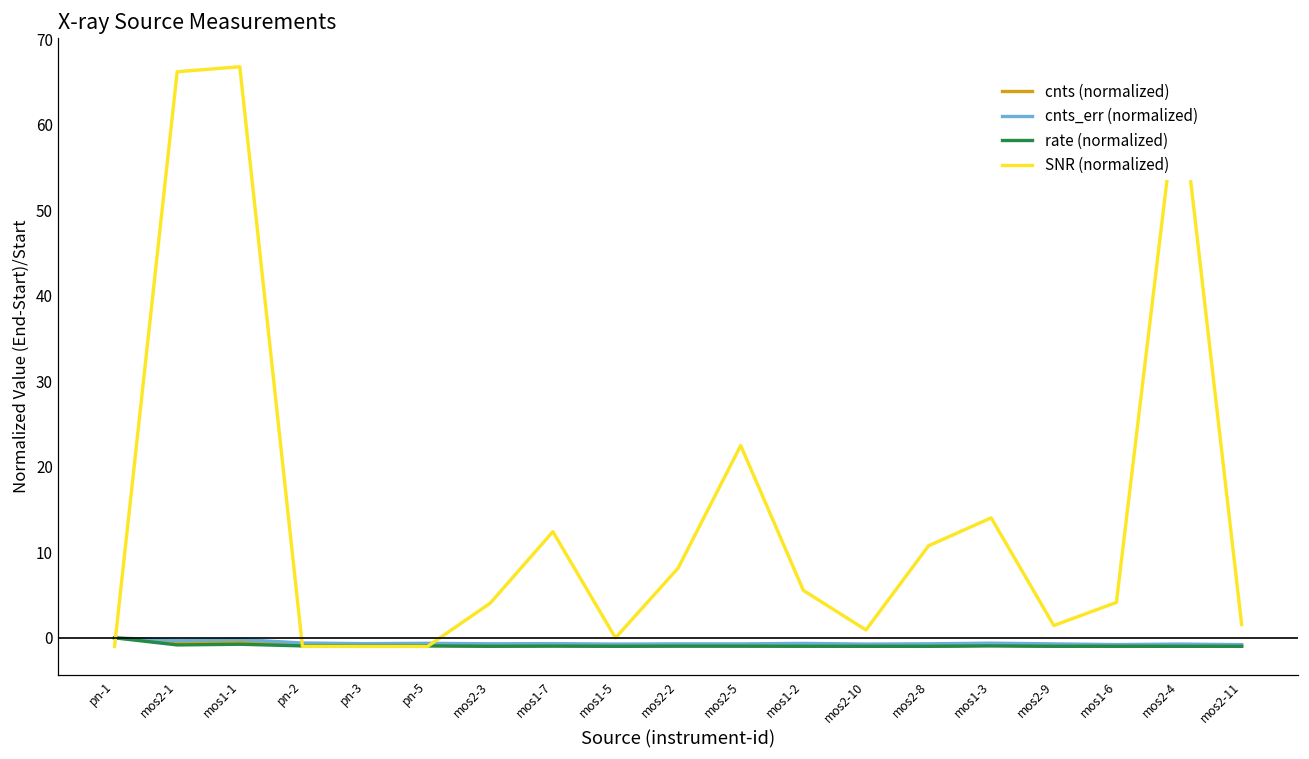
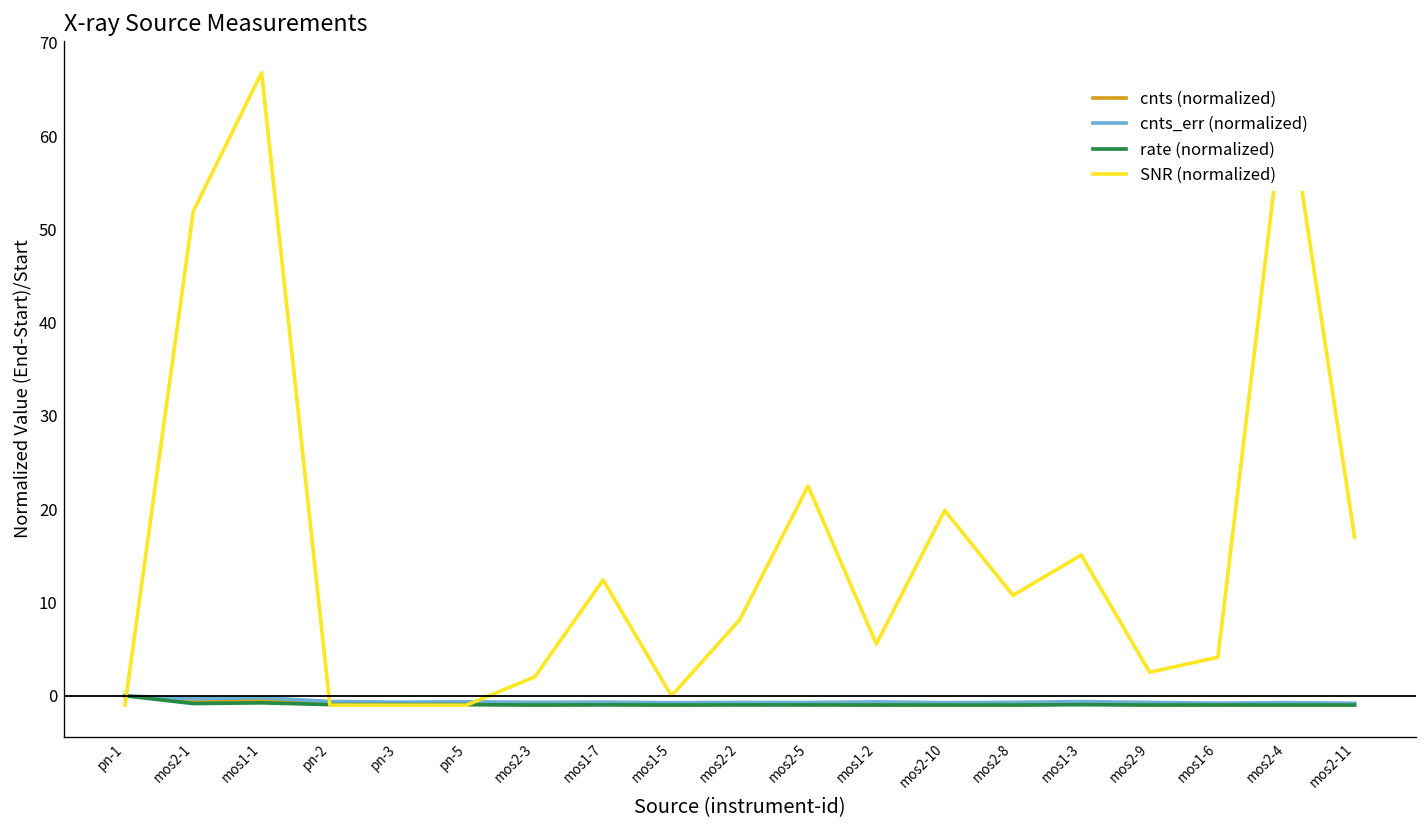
SNR (normalized), mos2-1: 66 -> 52
SNR (normalized), mos2-3: 4 -> 2
SNR (normalized), mos2-10: 1 -> 20
SNR (normalized), mos1-3: 14 -> 15
SNR (normalized), mos2-9: 1 -> 3
SNR (normalized), mos2-11: 2 -> 17
